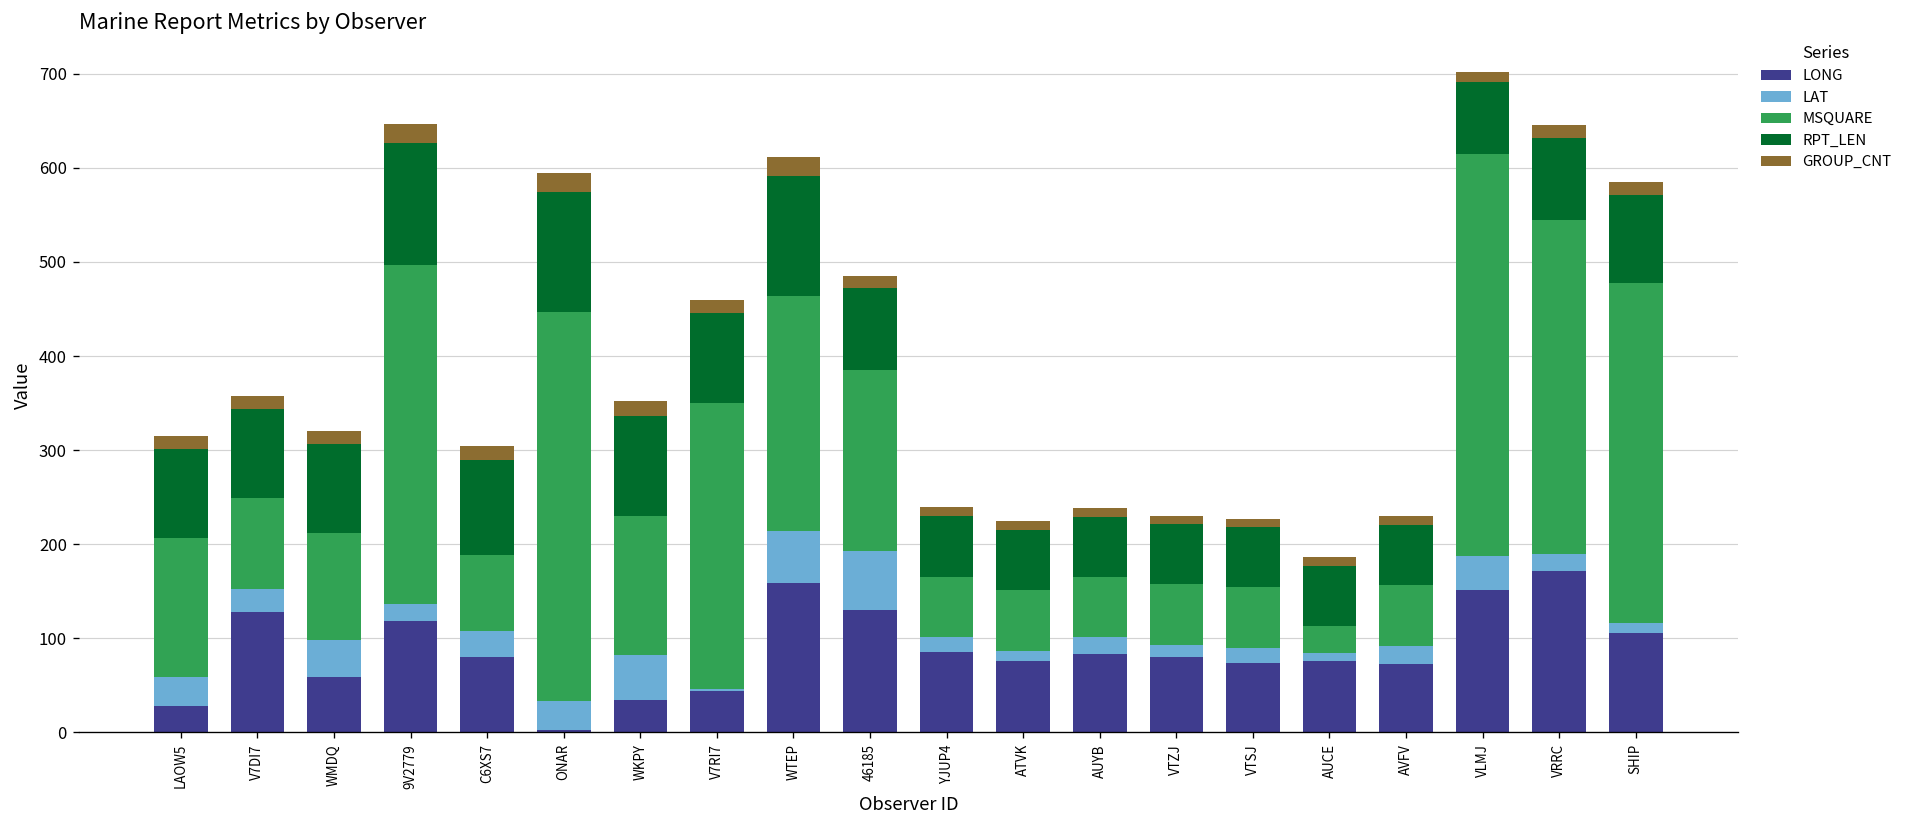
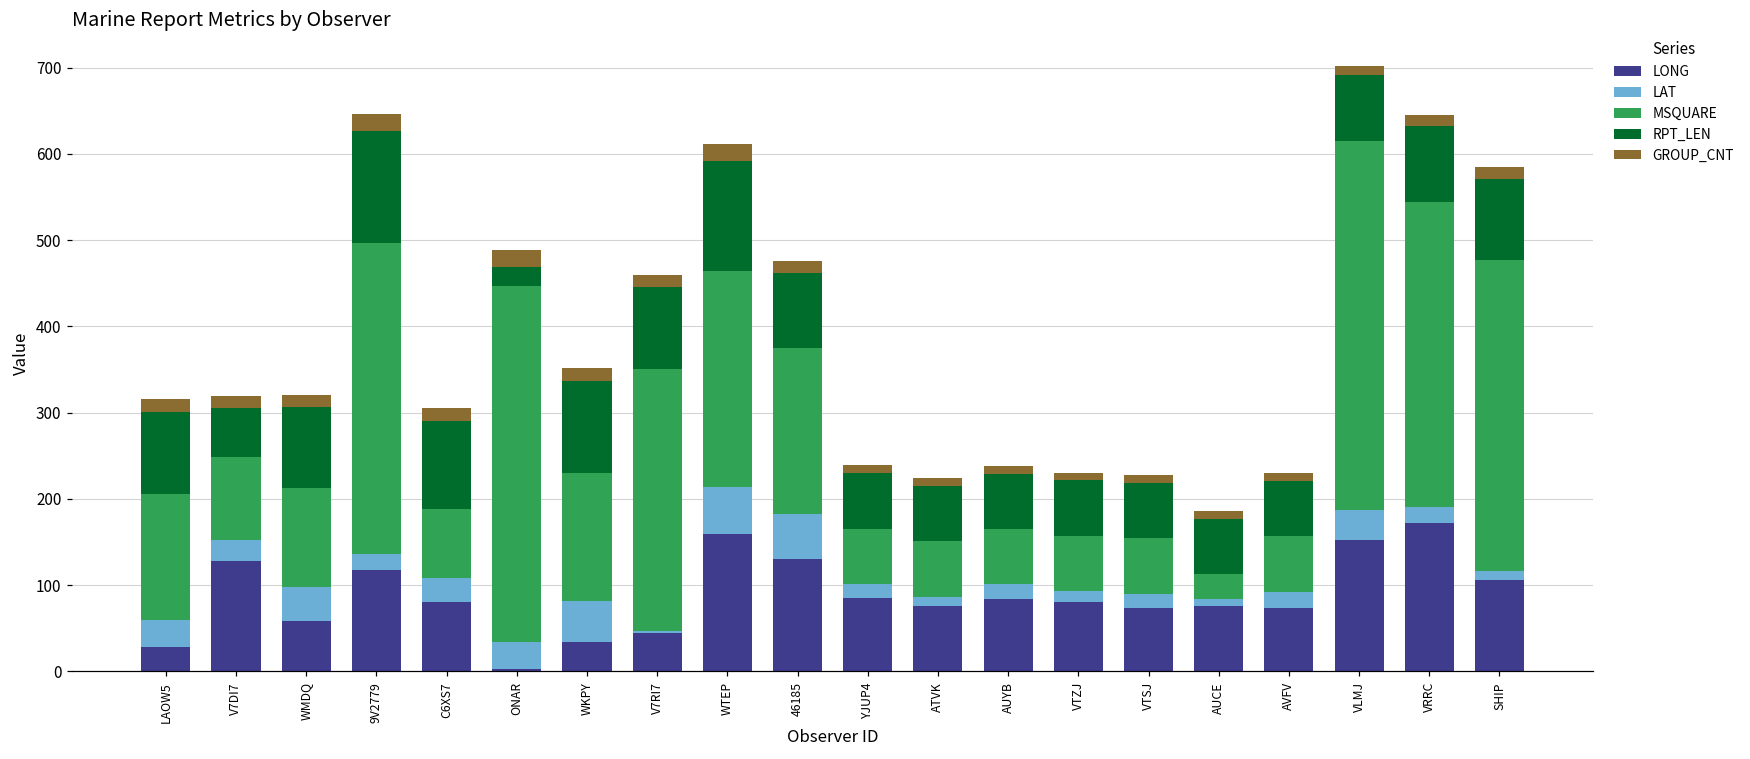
RPT_LEN, V7DI7: 100 -> 60
RPT_LEN, ONAR: 130 -> 20
LAT, 46185: 60 -> 50
